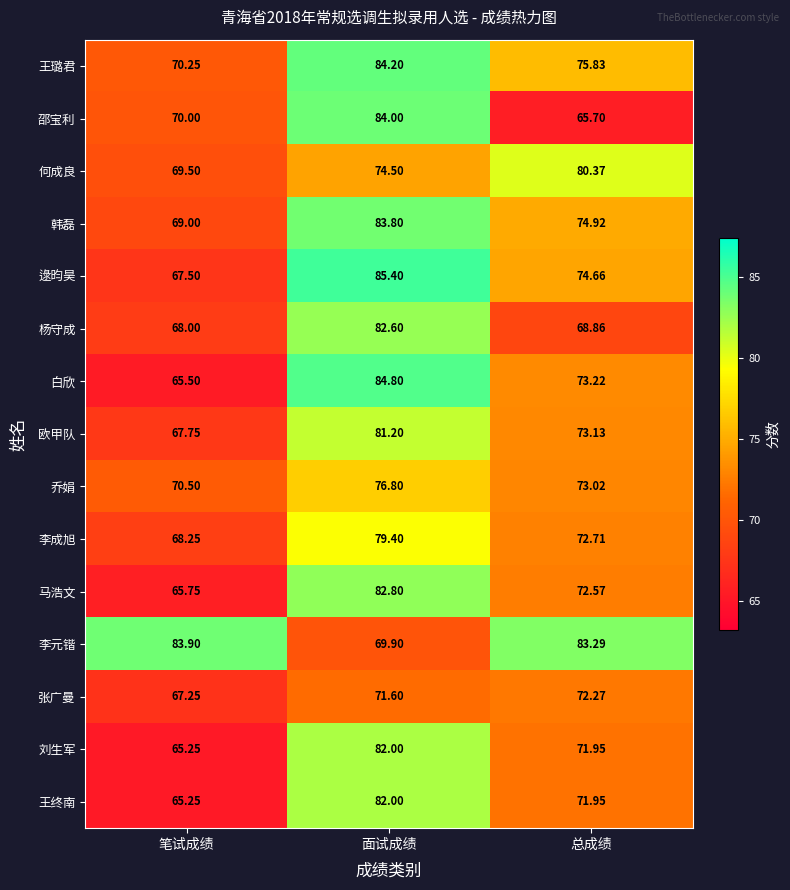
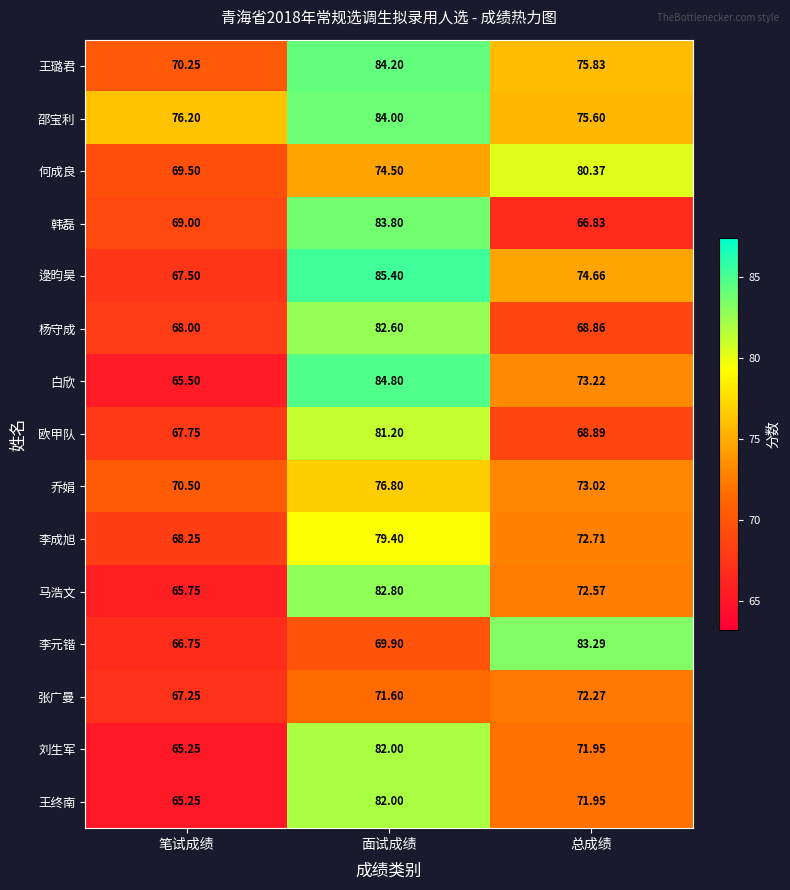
邵宝利, 笔试成绩: 70.00 -> 76.20
邵宝利, 总成绩: 65.70 -> 75.60
韩磊, 总成绩: 74.92 -> 66.83
欧甲队, 总成绩: 73.13 -> 68.89
李元锴, 笔试成绩: 83.90 -> 66.75
